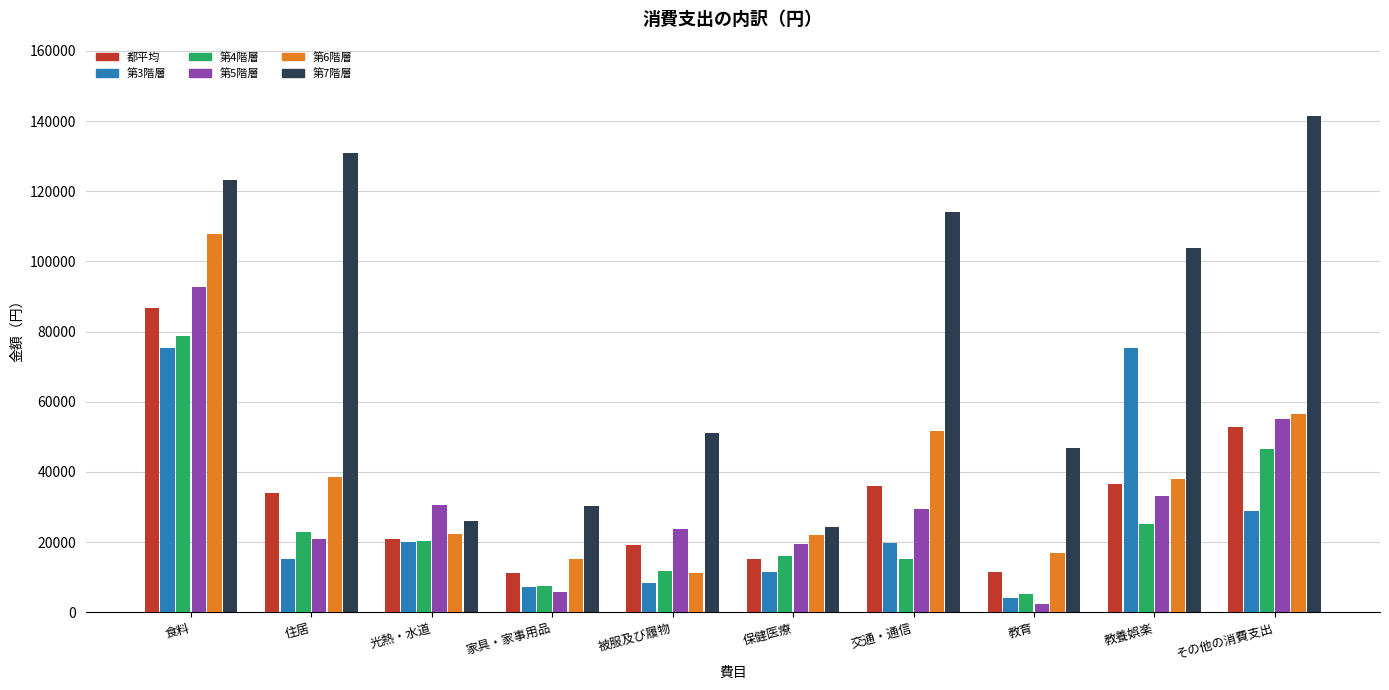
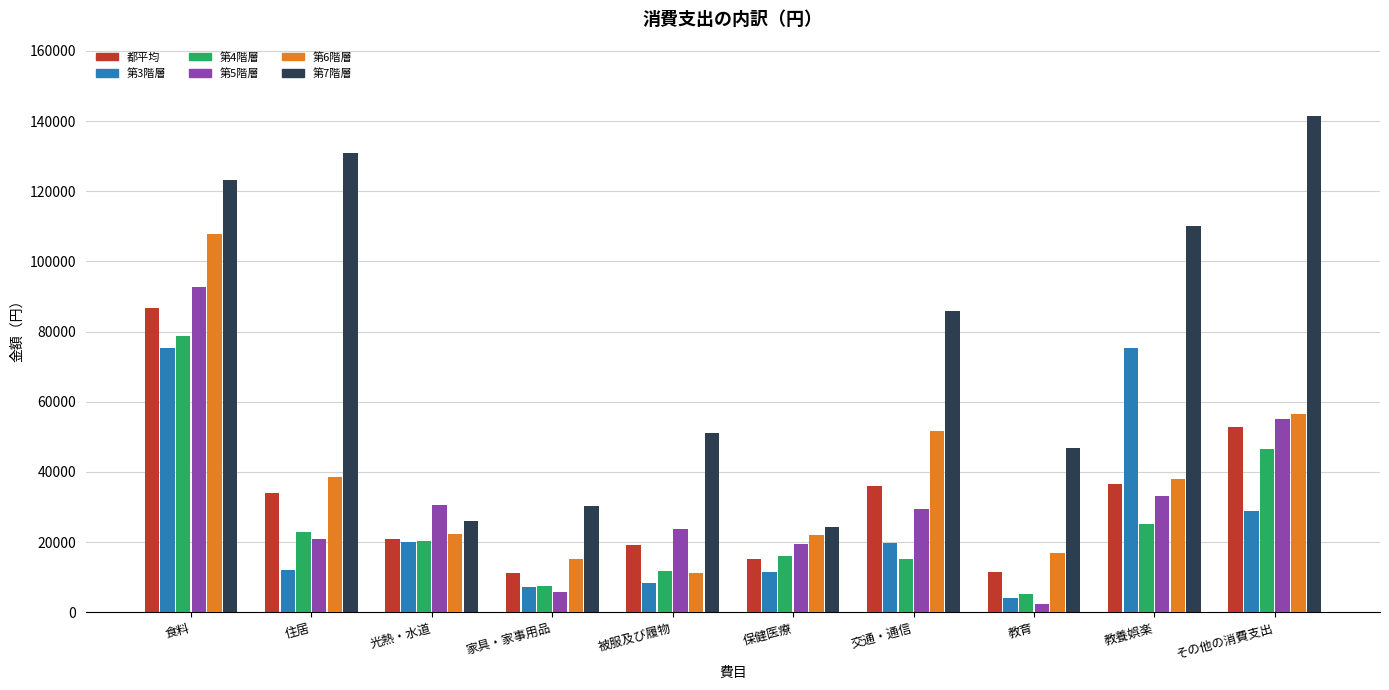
第3階層, 住居: 15000 -> 12000
第7階層, 交通・通信: 114000 -> 86000
第7階層, 教養娯楽: 104000 -> 110000
